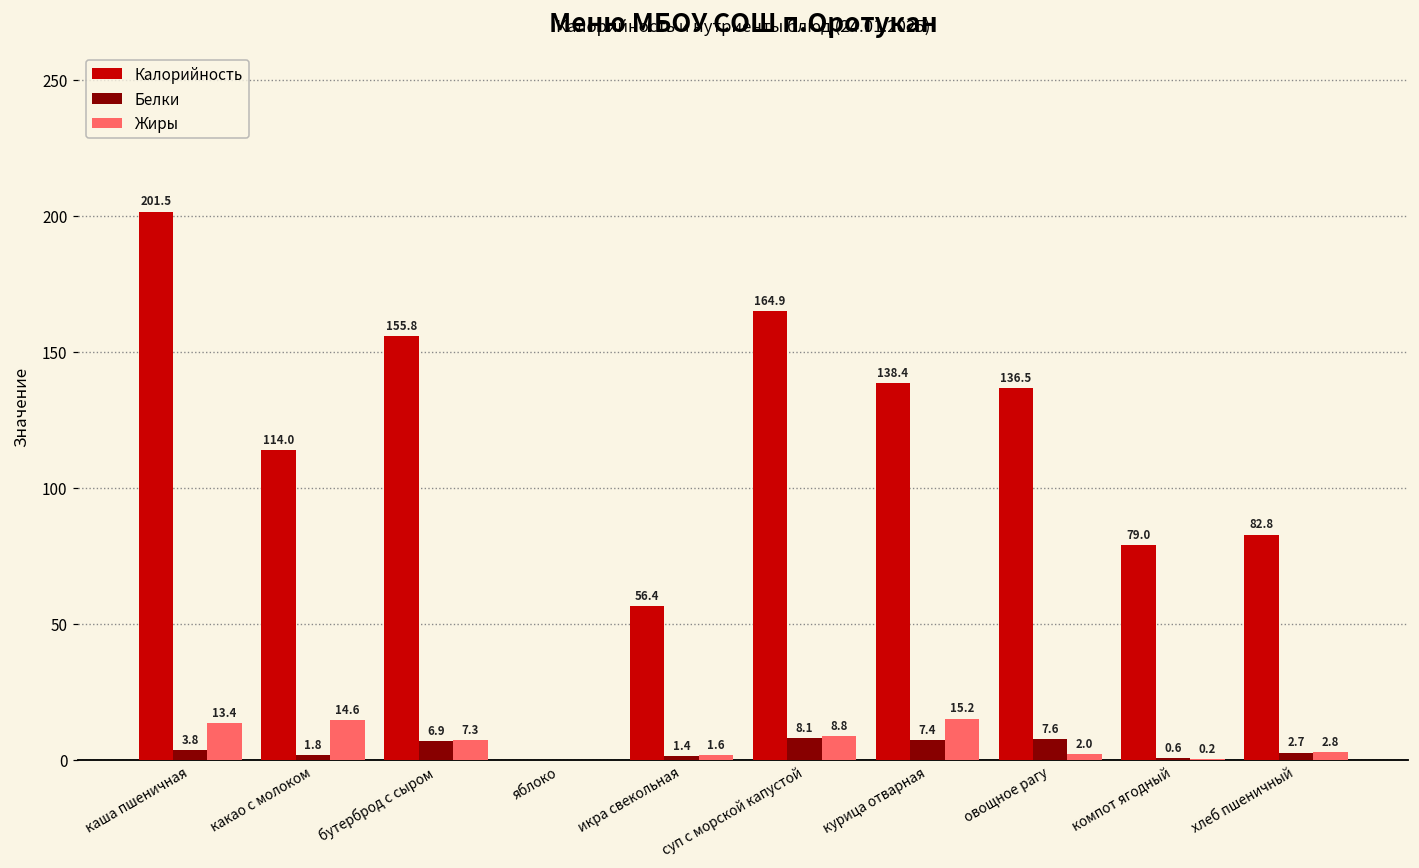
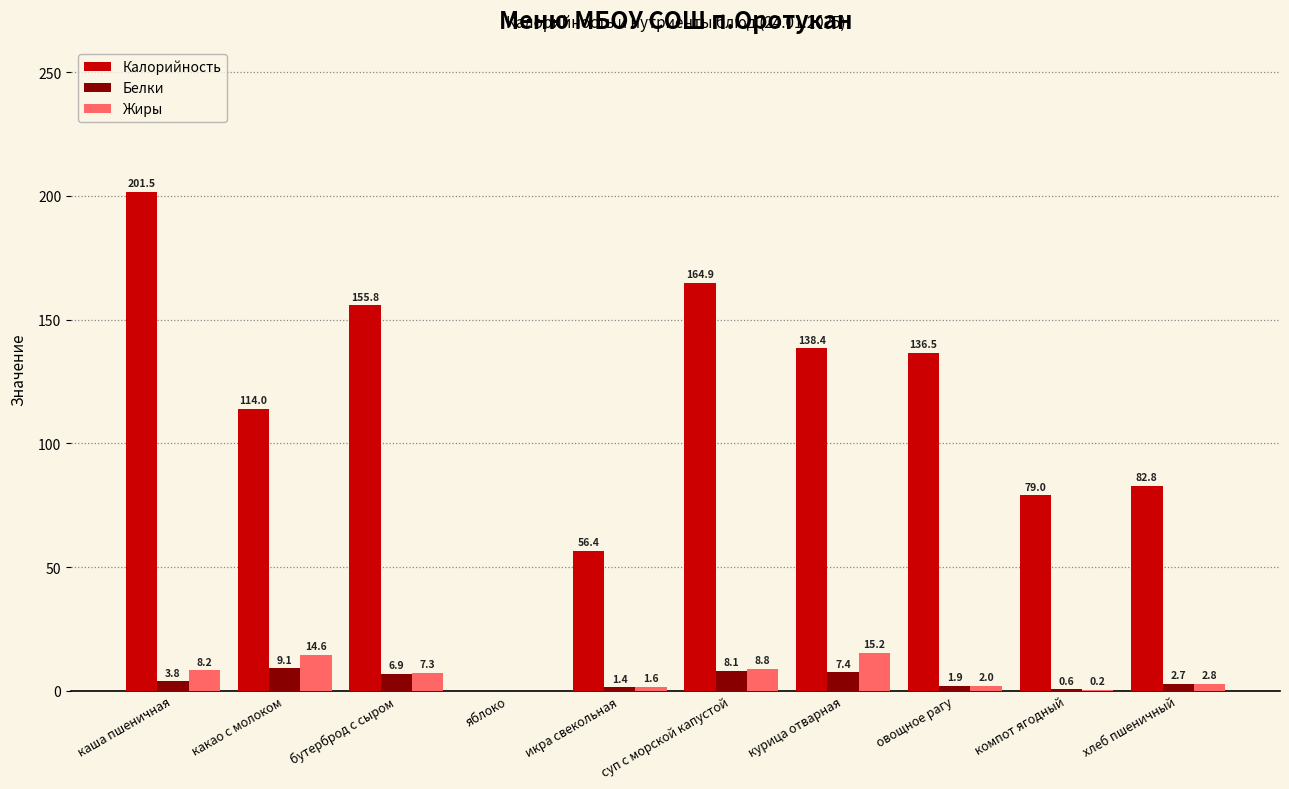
Жиры, каша пшеничная: 13.4 -> 8.2
Белки, какао с молоком: 1.8 -> 9.1
Белки, овощное рагу: 7.6 -> 1.9
